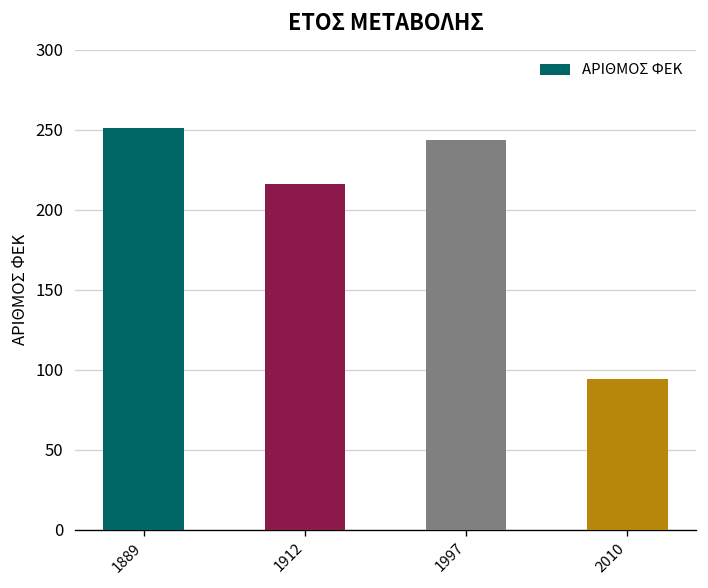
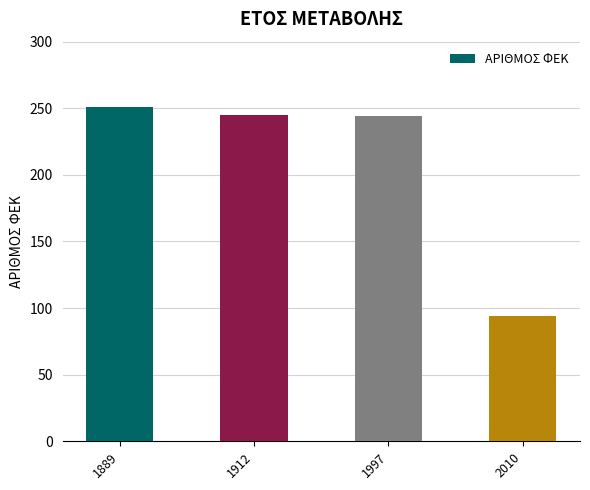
1912: 216 -> 245
